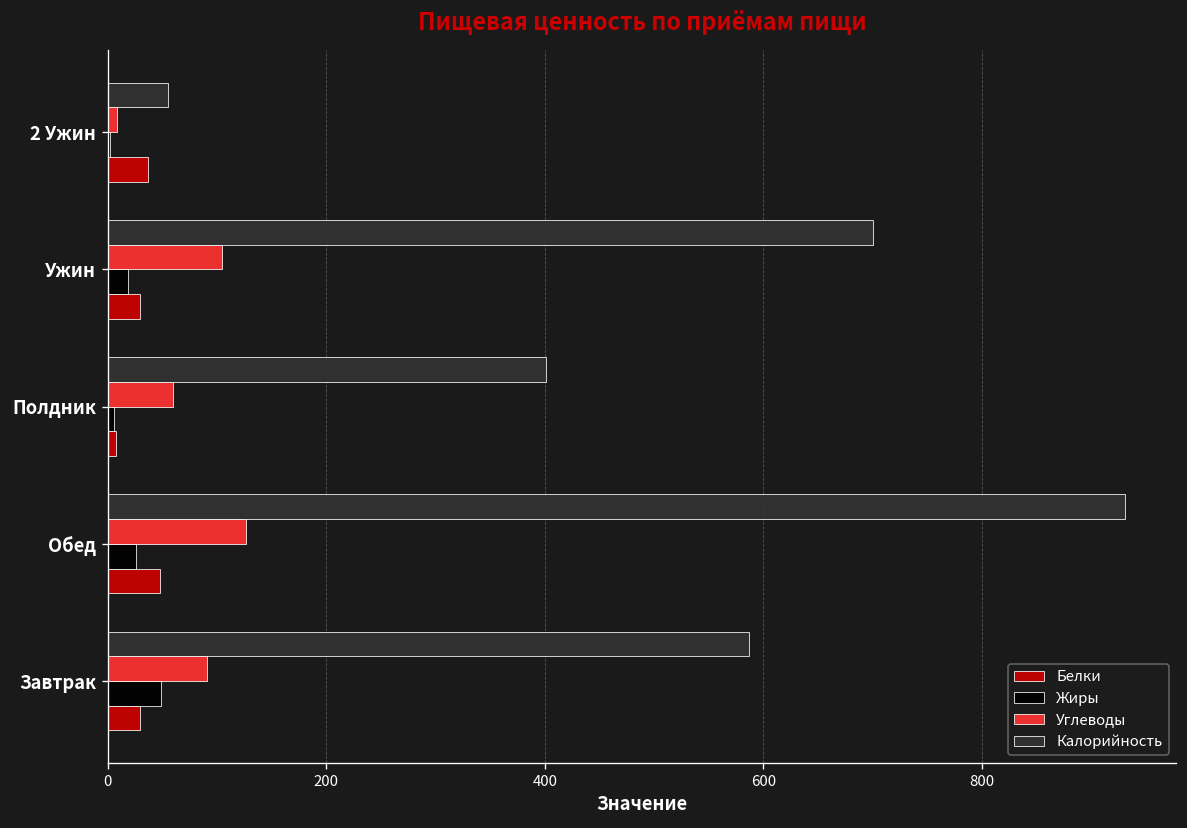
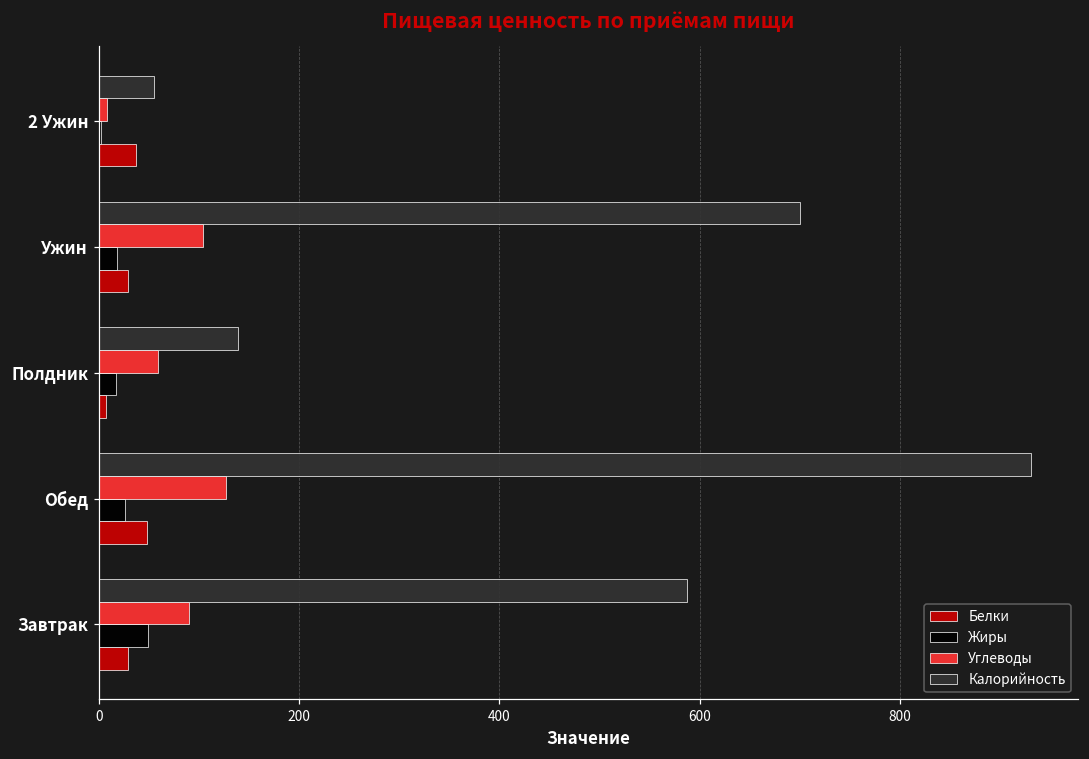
Калорийность, Полдник: 400 -> 140
Жиры, Полдник: 10 -> 20
